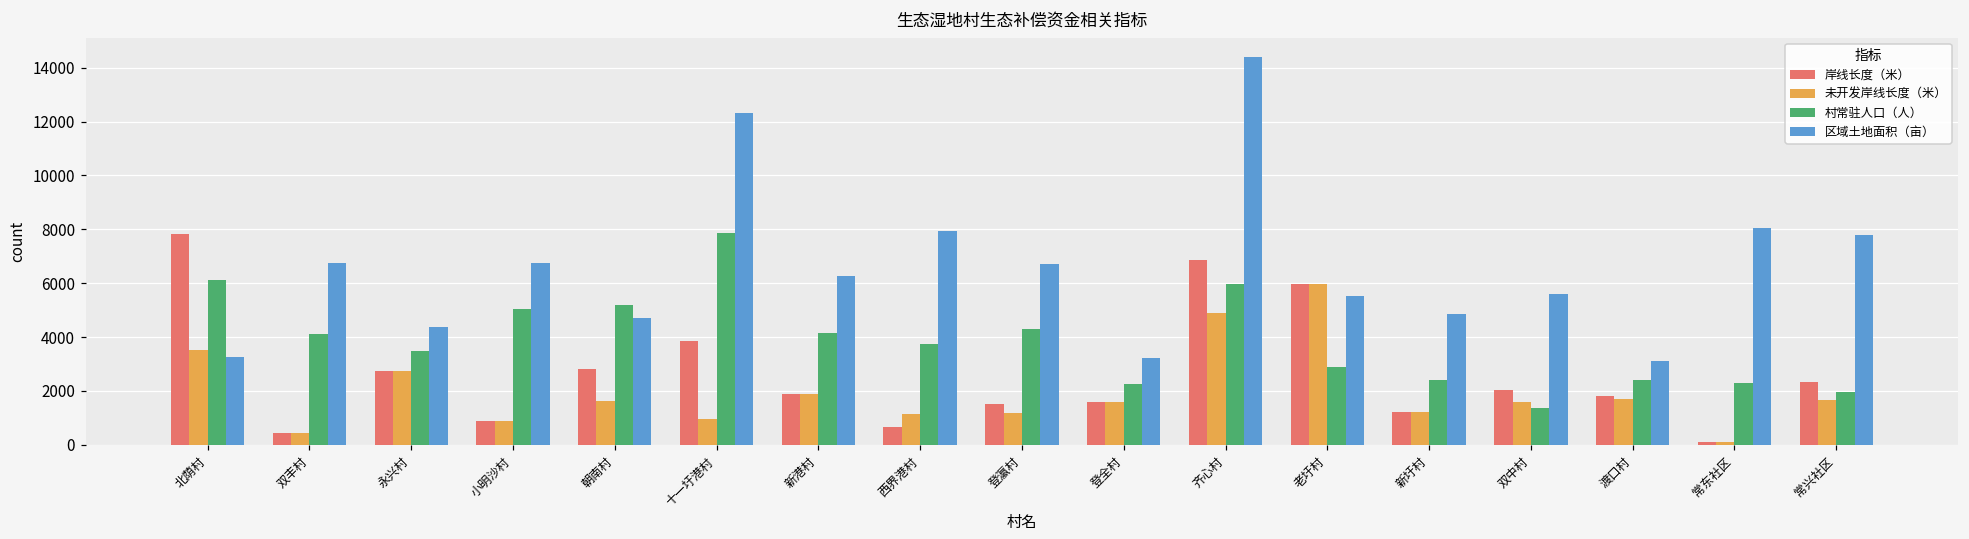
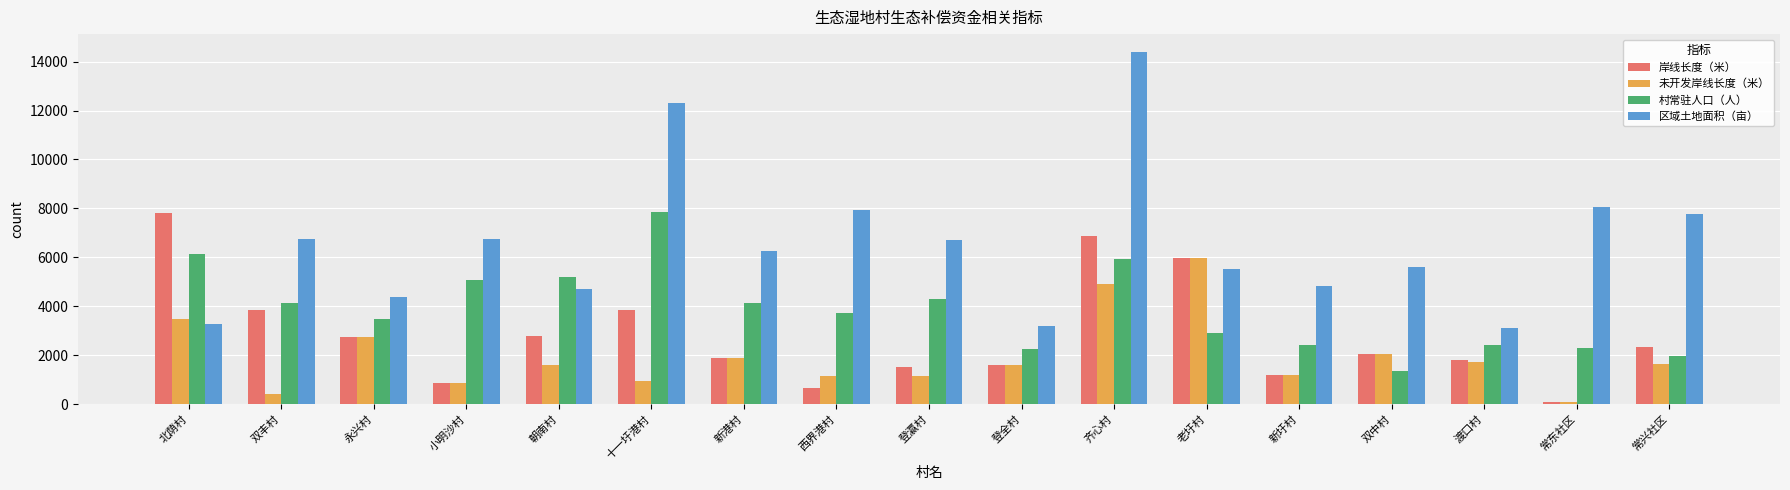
岸线长度（米）, 双丰村: 400 -> 3900
未开发岸线长度（米）, 双中村: 1600 -> 2000
